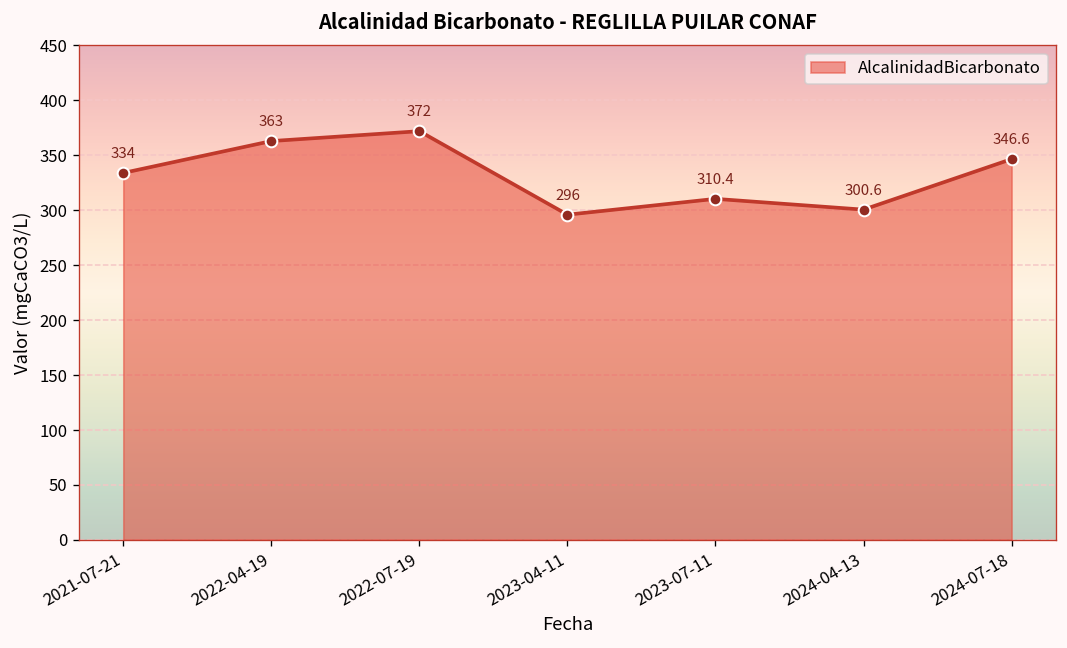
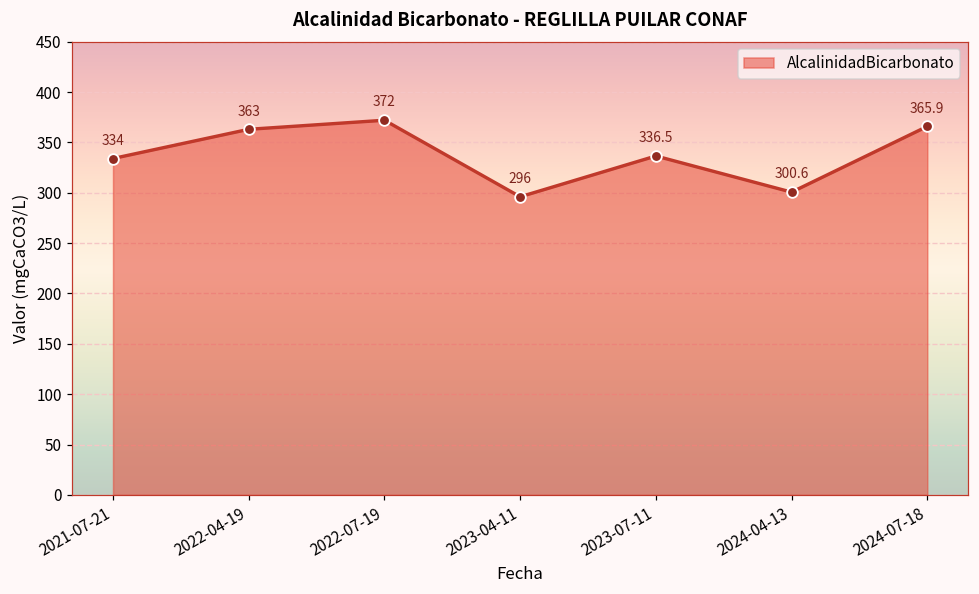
2023-07-11: 310.4 -> 336.5
2024-07-18: 346.6 -> 365.9
